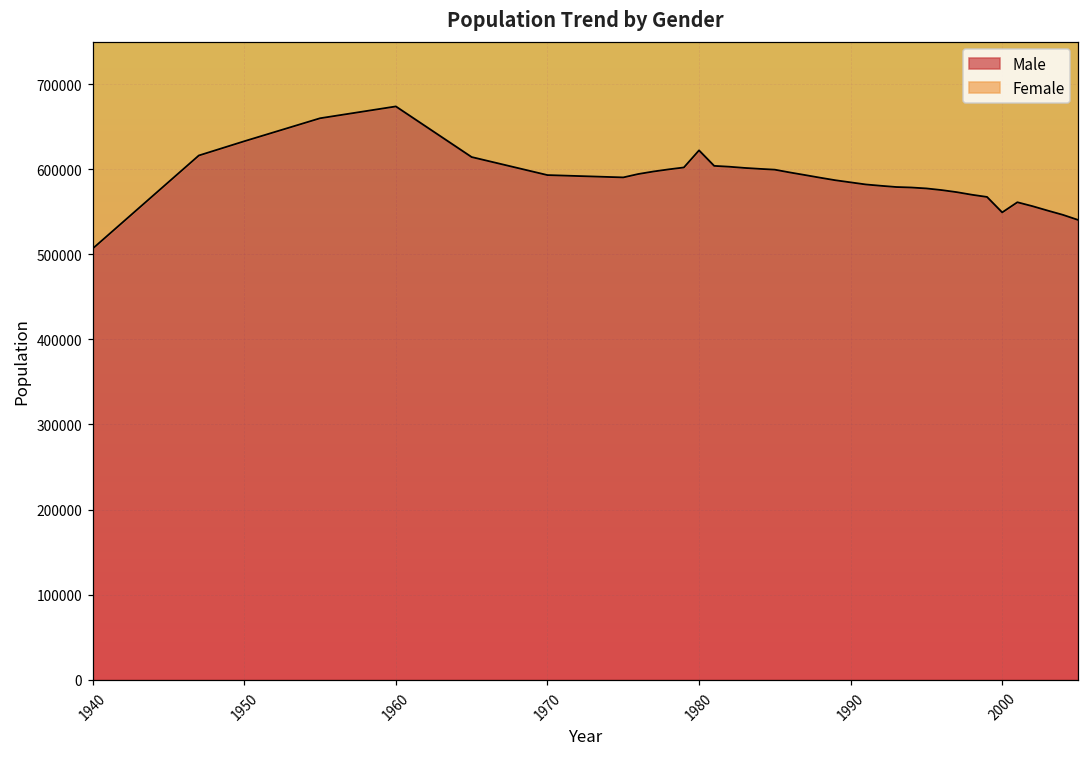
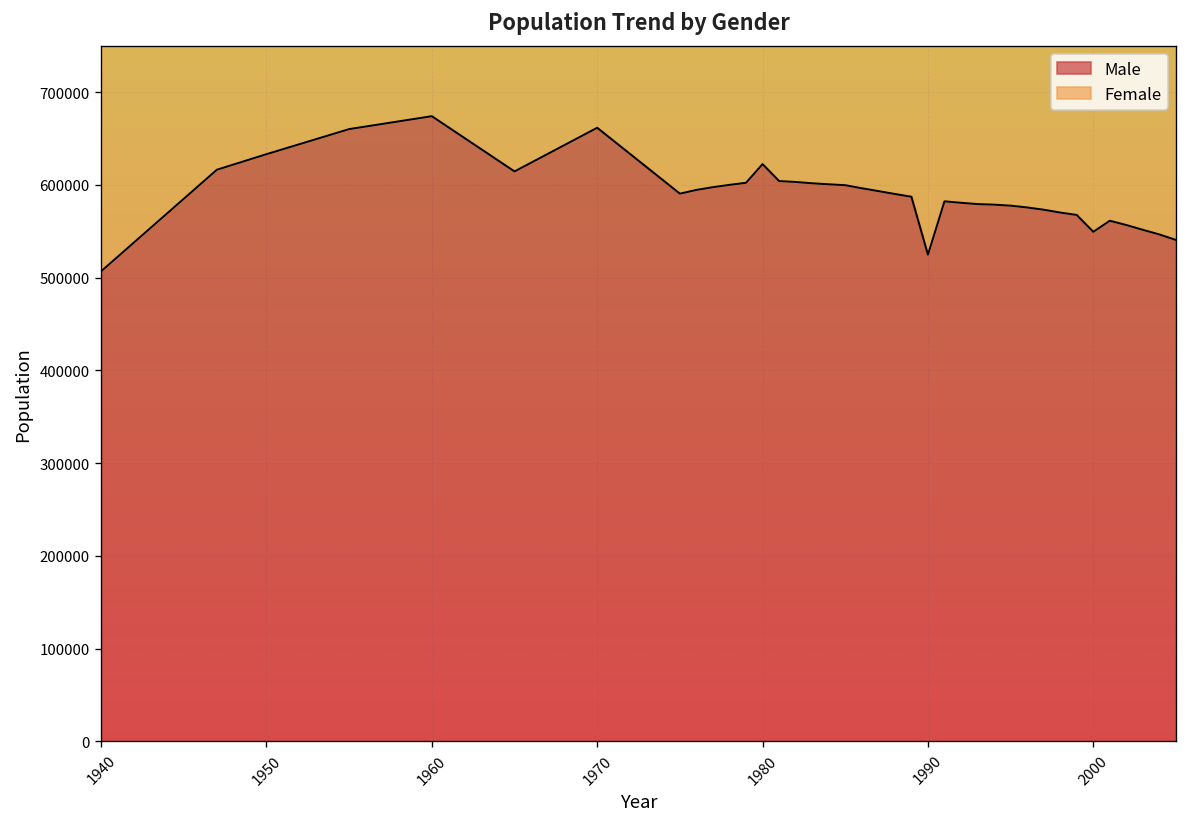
Male, 1970: 590000 -> 660000
Male, 1990: 580000 -> 520000
